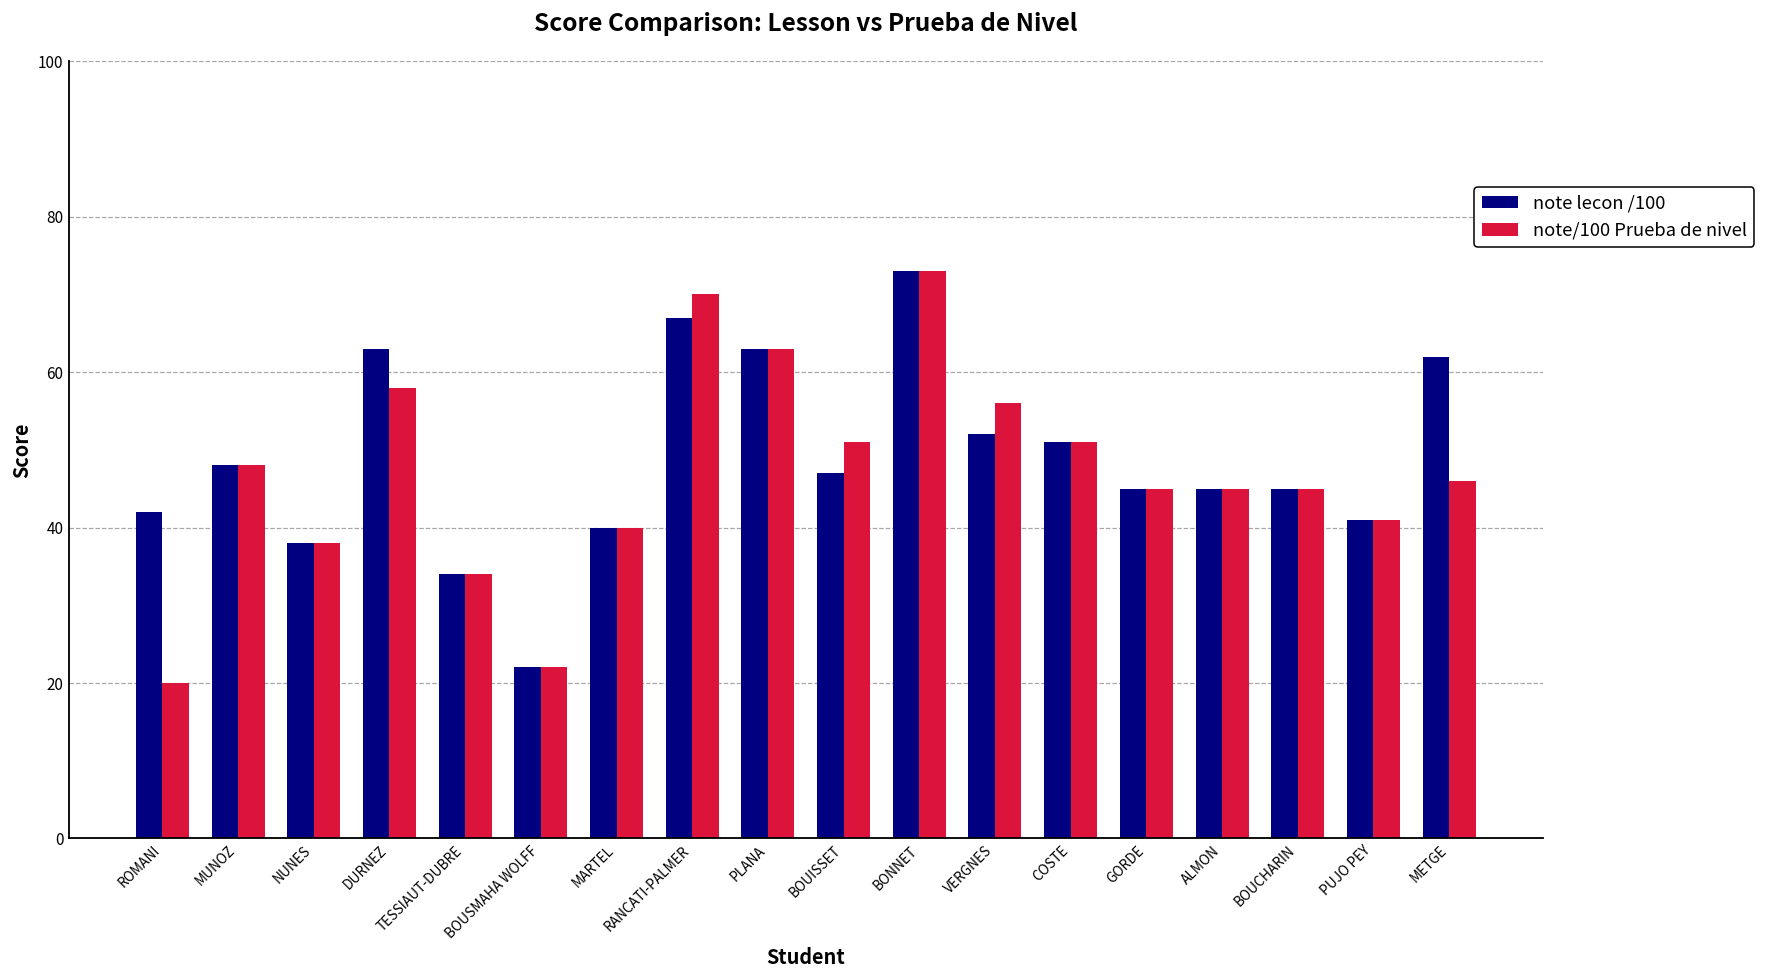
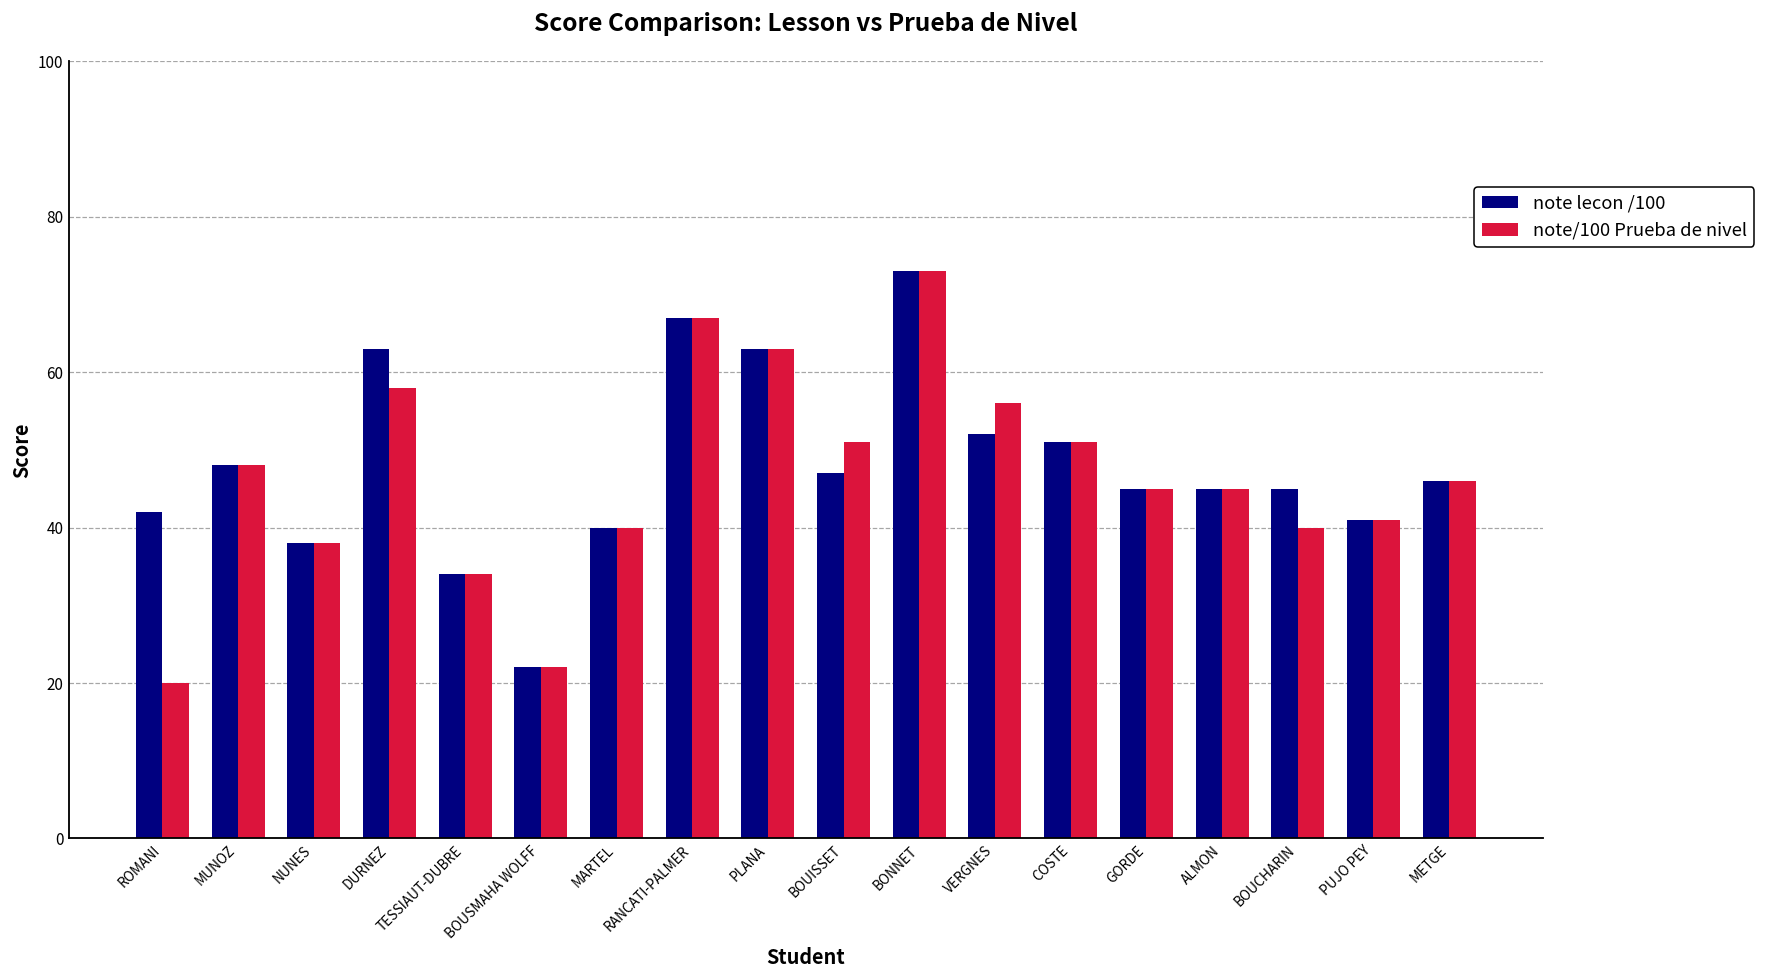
note/100 Prueba de nivel, RANCATI-PALMER: 70 -> 67
note/100 Prueba de nivel, BOUCHARIN: 45 -> 40
note lecon /100, METGE: 62 -> 46
